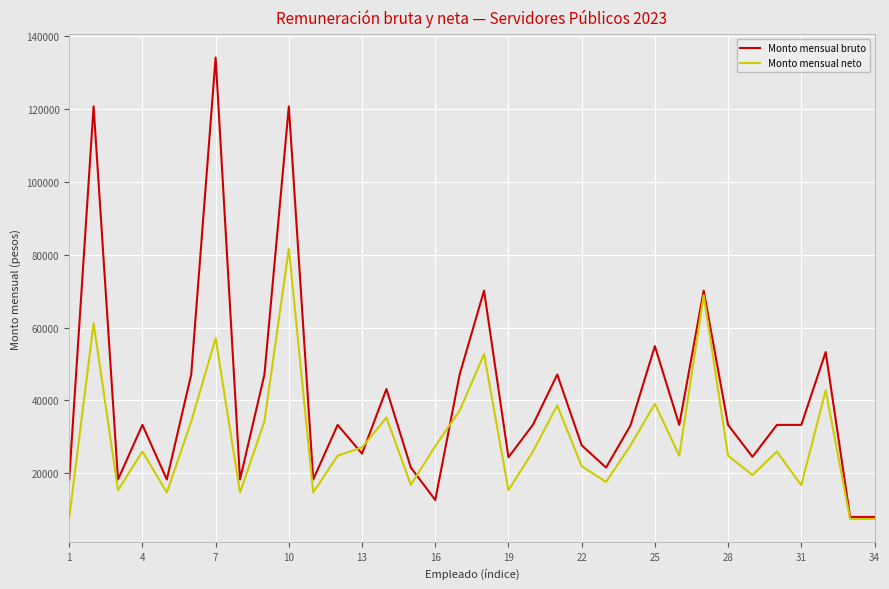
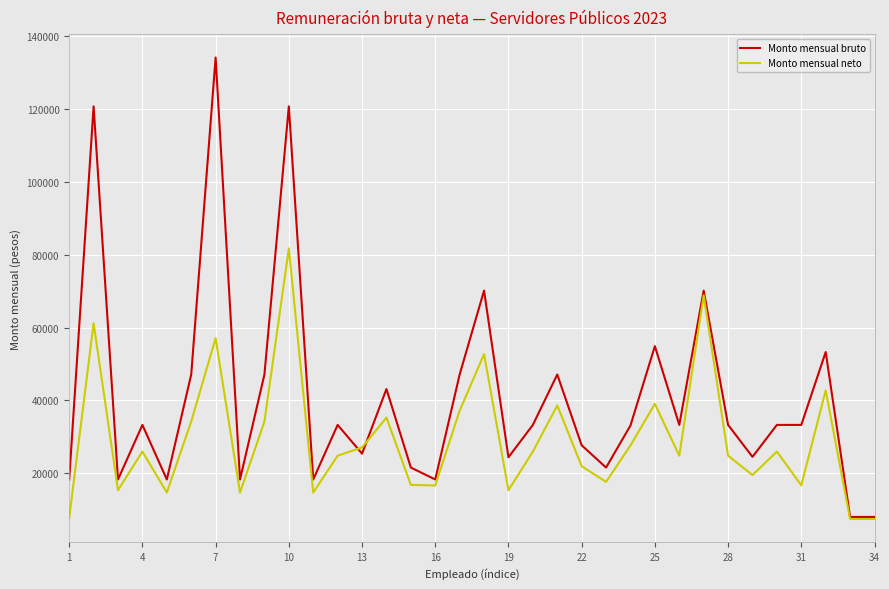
Monto mensual bruto, 16: 13000 -> 18000
Monto mensual neto, 16: 27000 -> 17000
